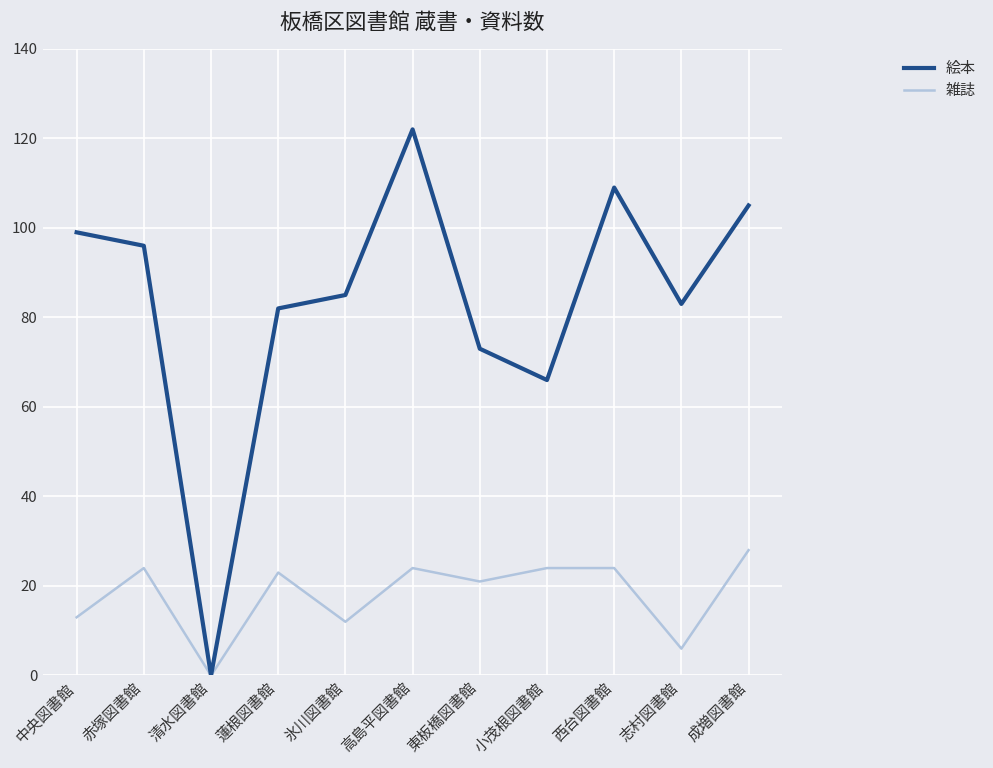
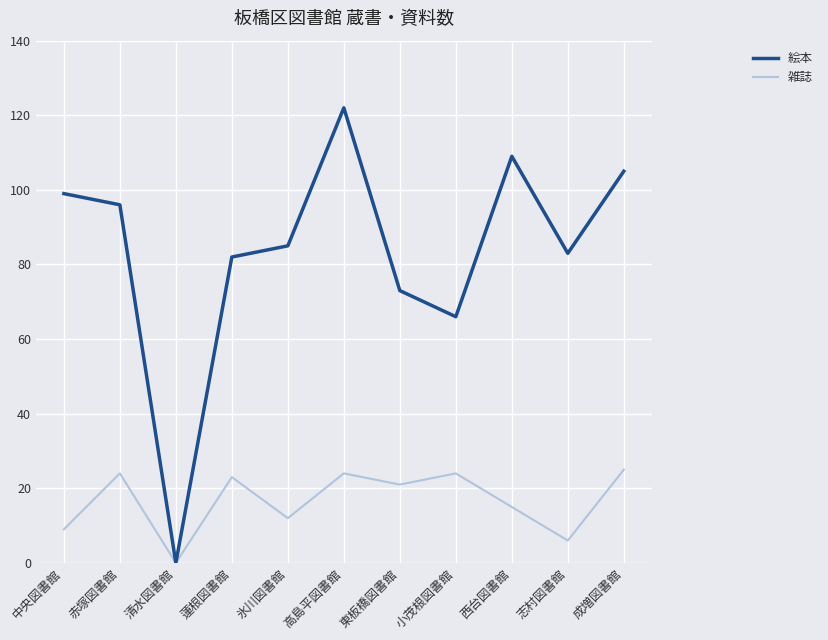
雑誌, 中央図書館: 13 -> 9
雑誌, 西台図書館: 24 -> 15
雑誌, 成増図書館: 28 -> 25
